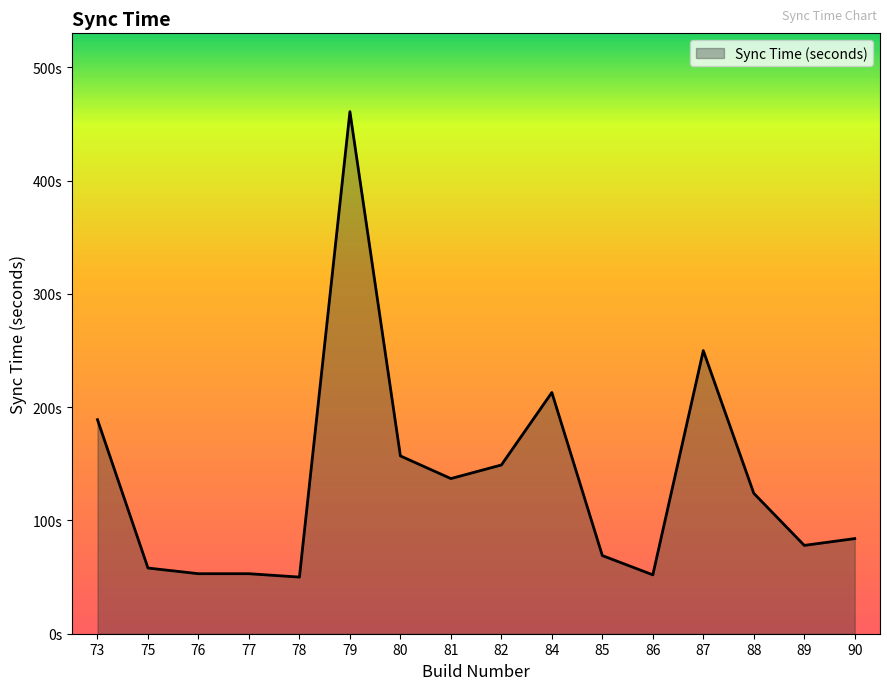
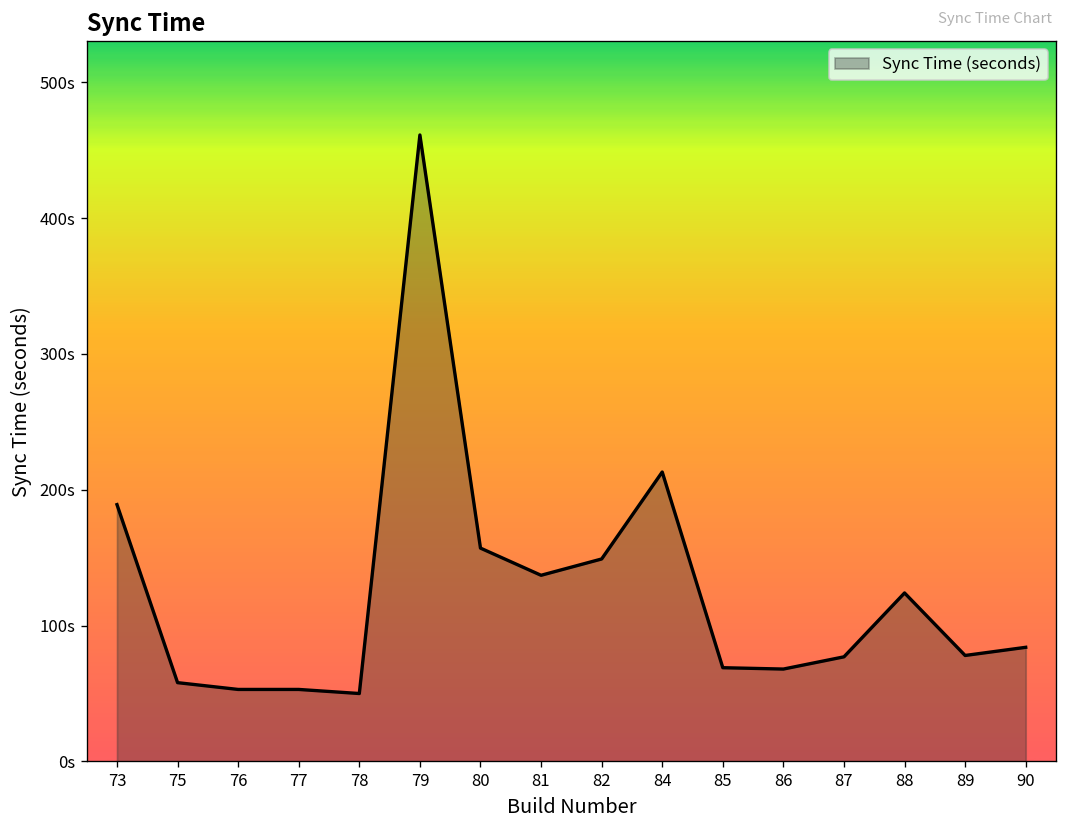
86: 52s -> 68s
87: 250s -> 77s
